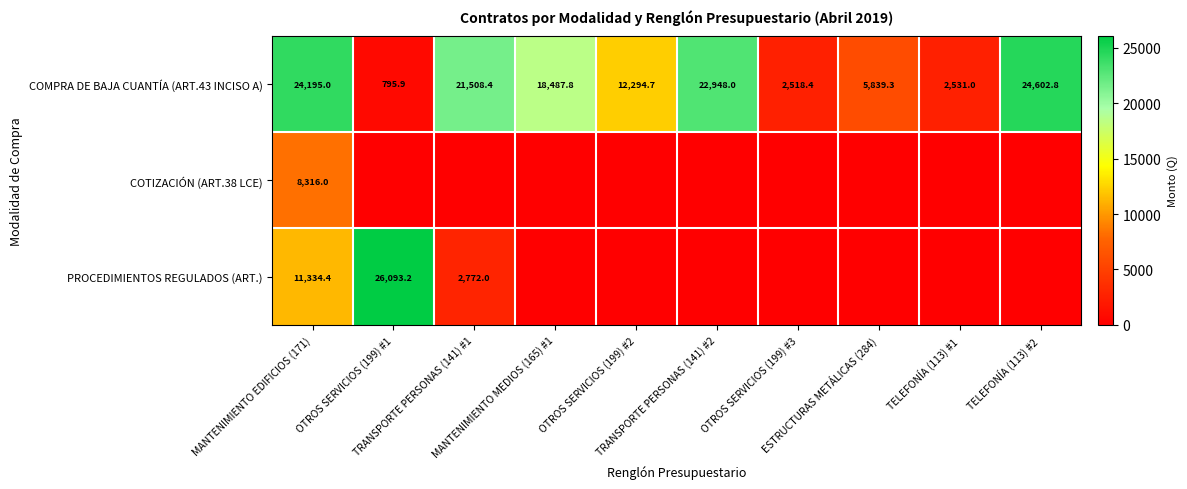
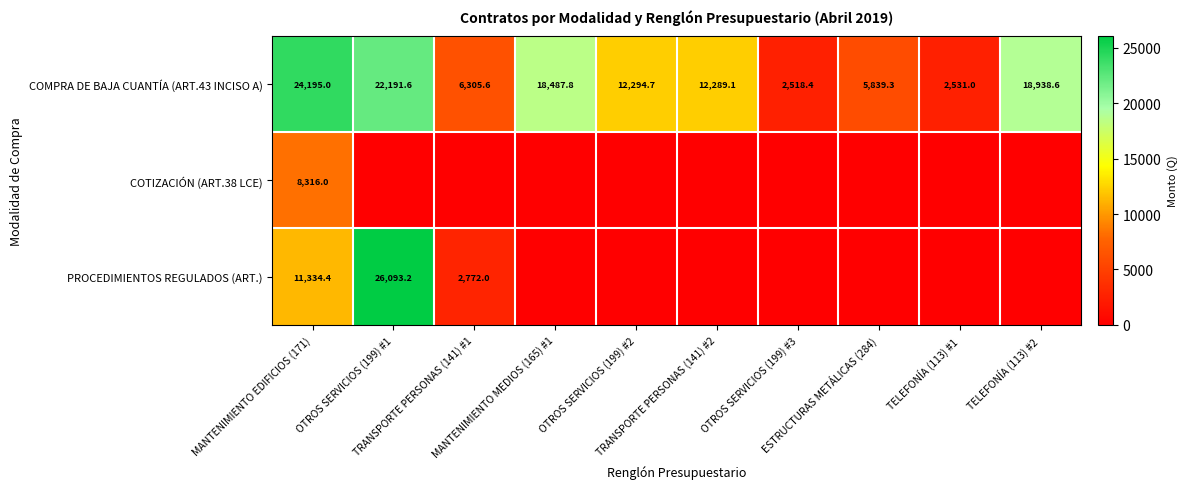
COMPRA DE BAJA CUANTÍA (ART.43 INCISO A), OTROS SERVICIOS (199) #1: 795.9 -> 22,191.6
COMPRA DE BAJA CUANTÍA (ART.43 INCISO A), TRANSPORTE PERSONAS (141) #1: 21,508.4 -> 6,305.6
COMPRA DE BAJA CUANTÍA (ART.43 INCISO A), TRANSPORTE PERSONAS (141) #2: 22,948.0 -> 12,289.1
COMPRA DE BAJA CUANTÍA (ART.43 INCISO A), TELEFONÍA (113) #2: 24,602.8 -> 18,938.6
